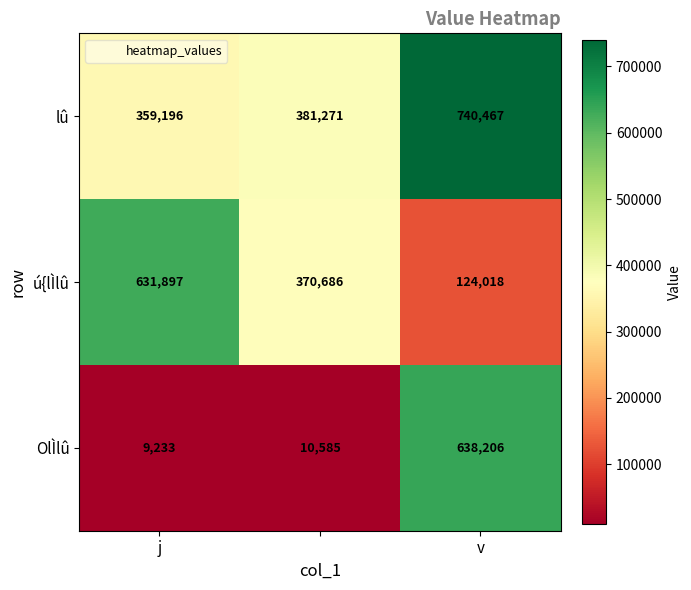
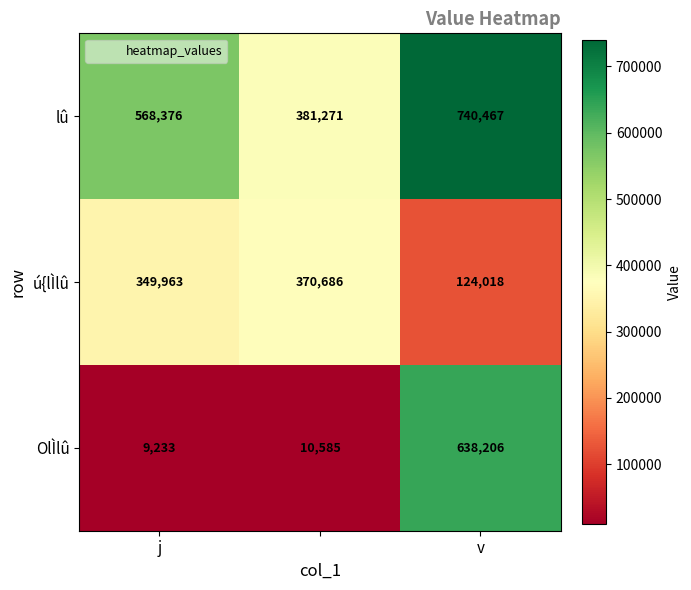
lû, j: 359,196 -> 568,376
ú{lÌlû, j: 631,897 -> 349,963
